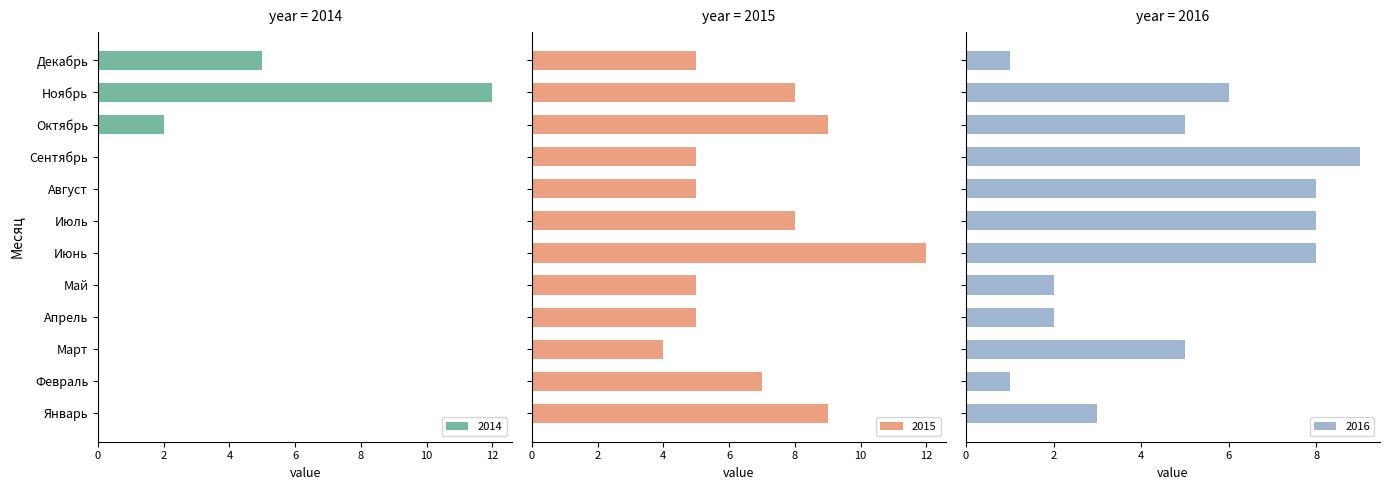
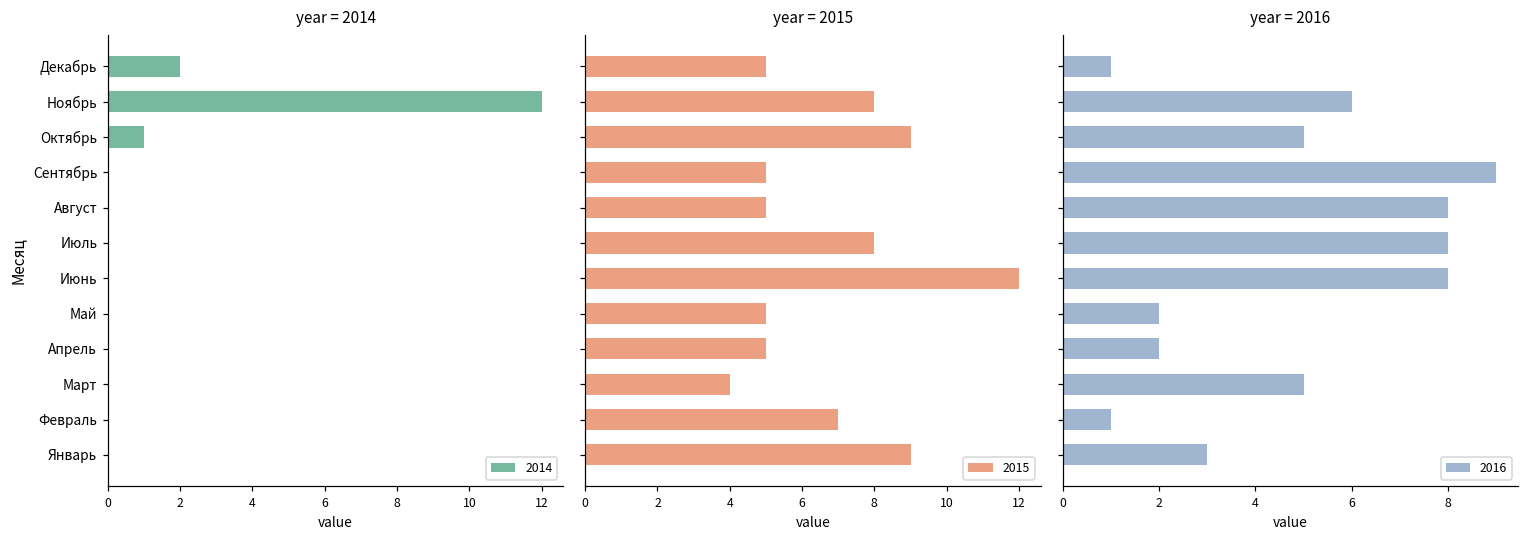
year = 2014, Декабрь: 5 -> 2
year = 2014, Октябрь: 2 -> 1
